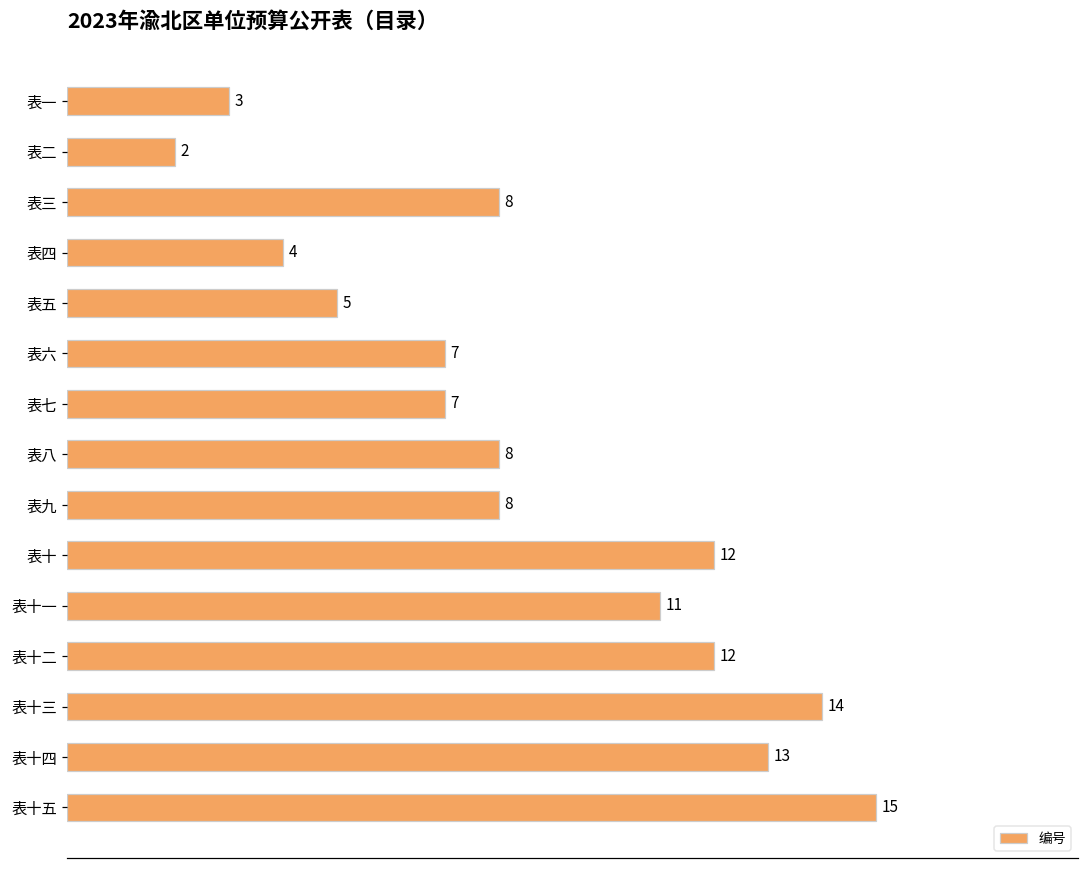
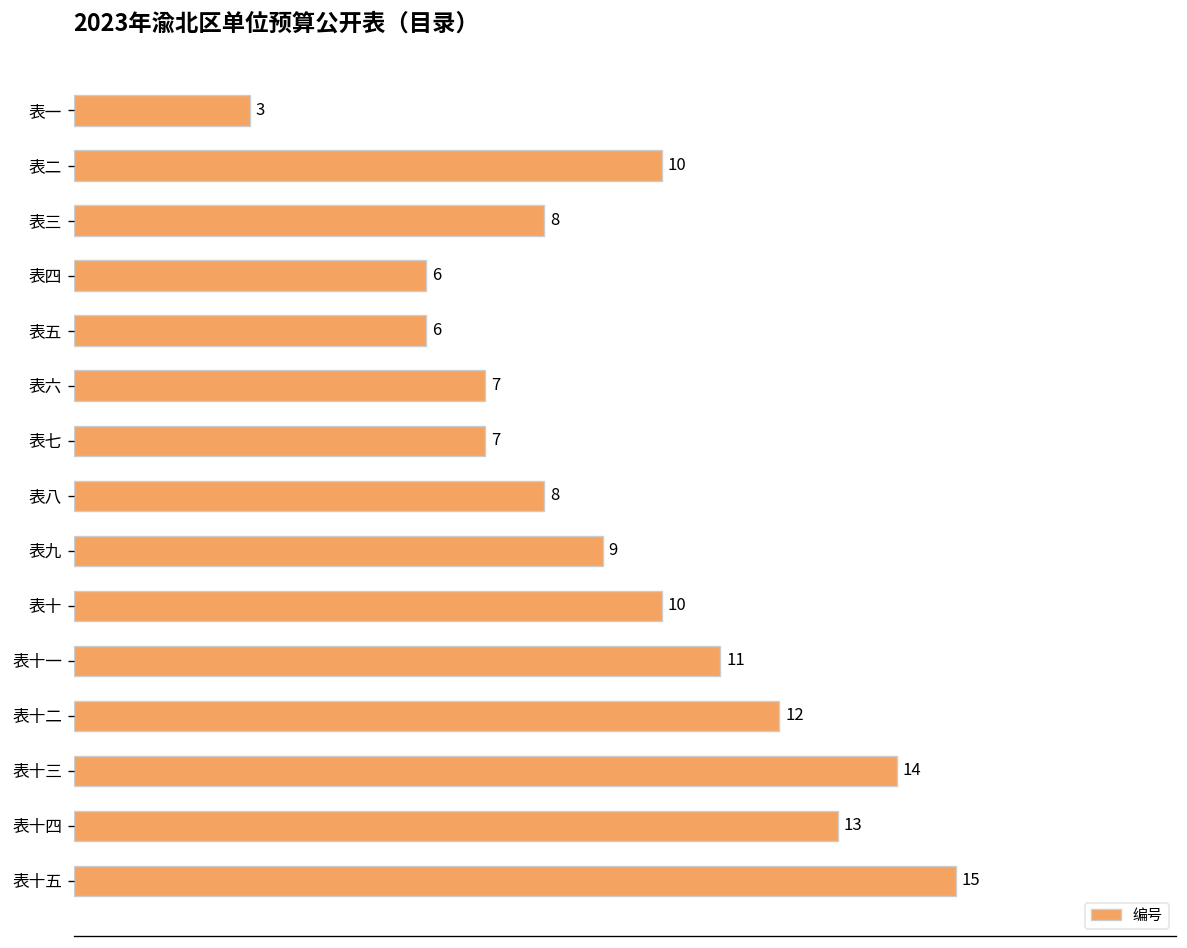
表二: 2 -> 10
表四: 4 -> 6
表五: 5 -> 6
表九: 8 -> 9
表十: 12 -> 10
